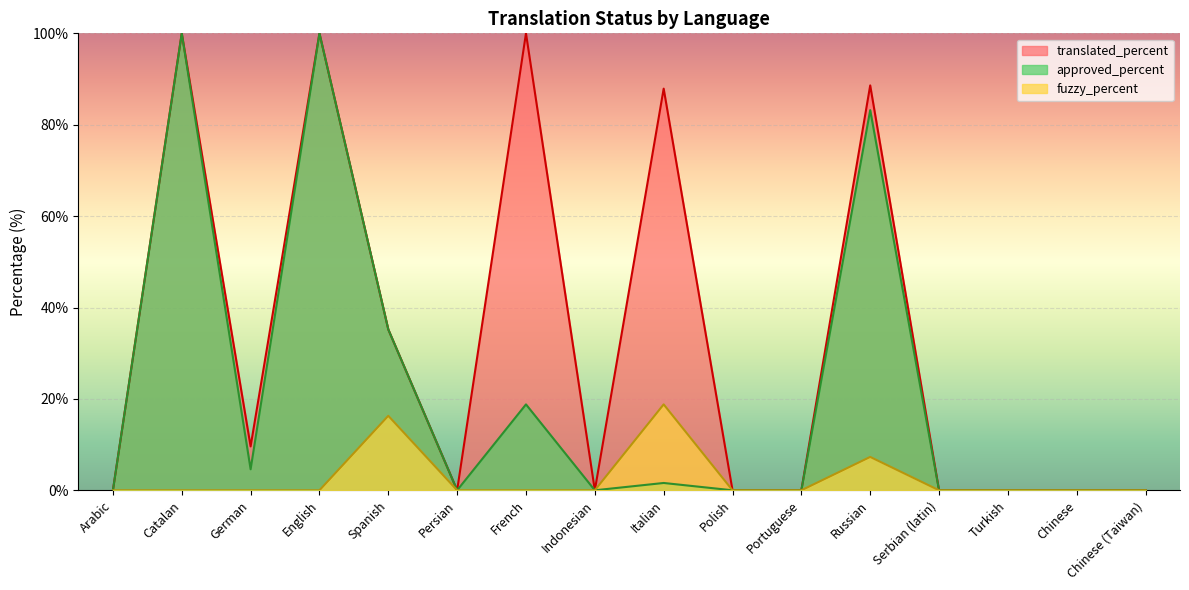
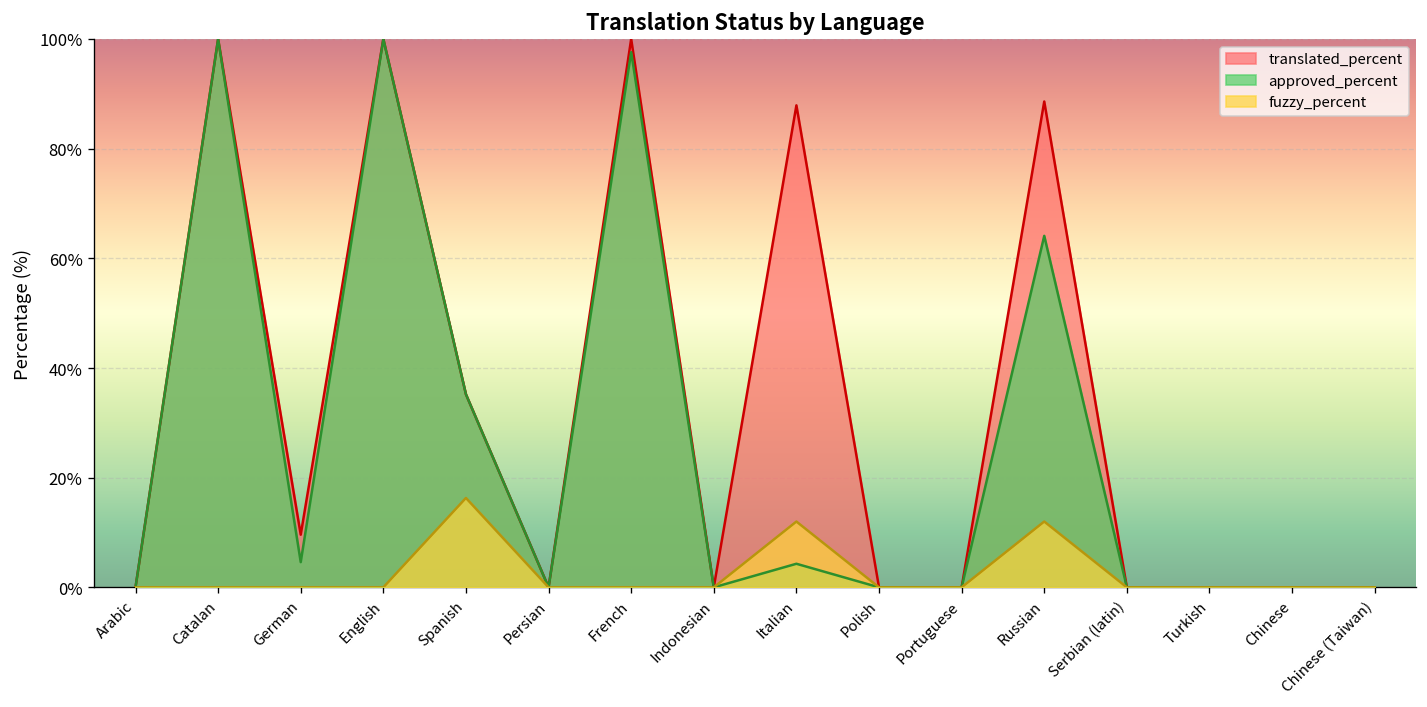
approved_percent, French: 19% -> 98%
approved_percent, Italian: 2% -> 4%
fuzzy_percent, Italian: 19% -> 12%
approved_percent, Russian: 83% -> 64%
fuzzy_percent, Russian: 7% -> 12%
